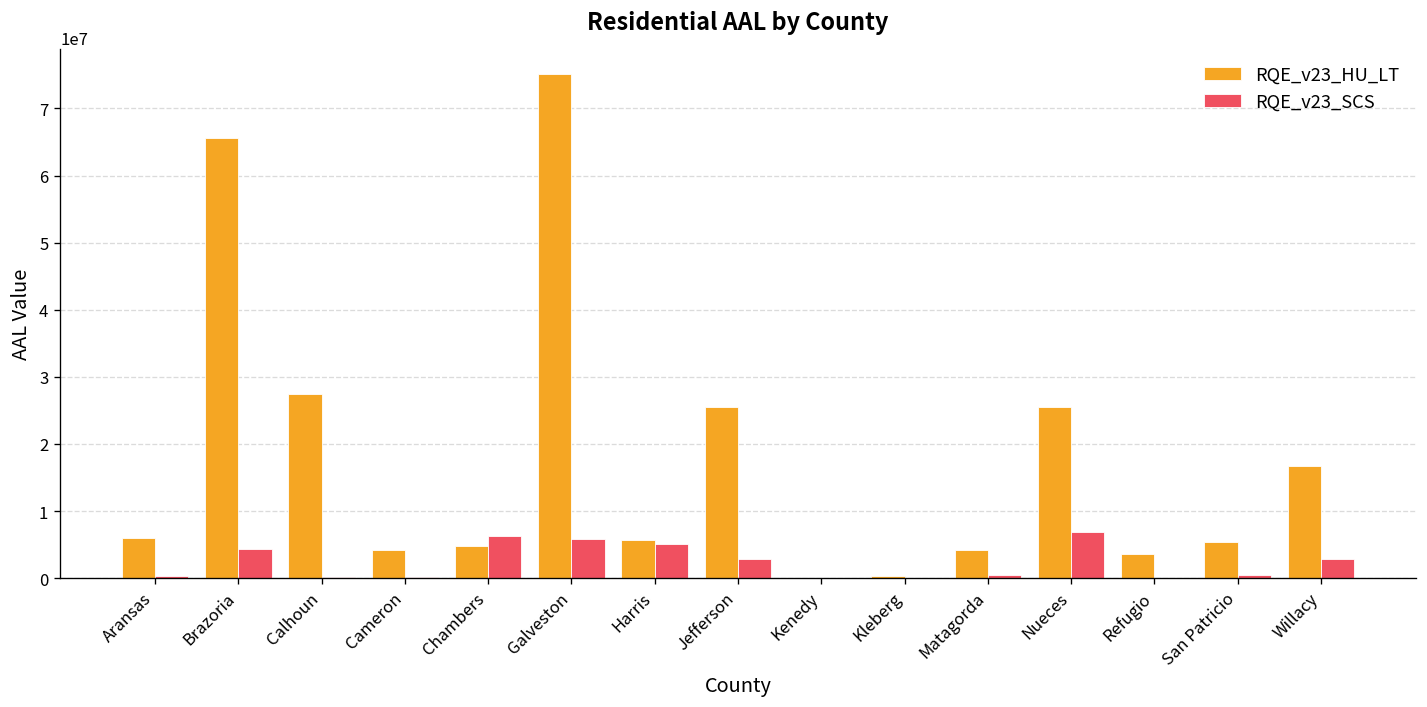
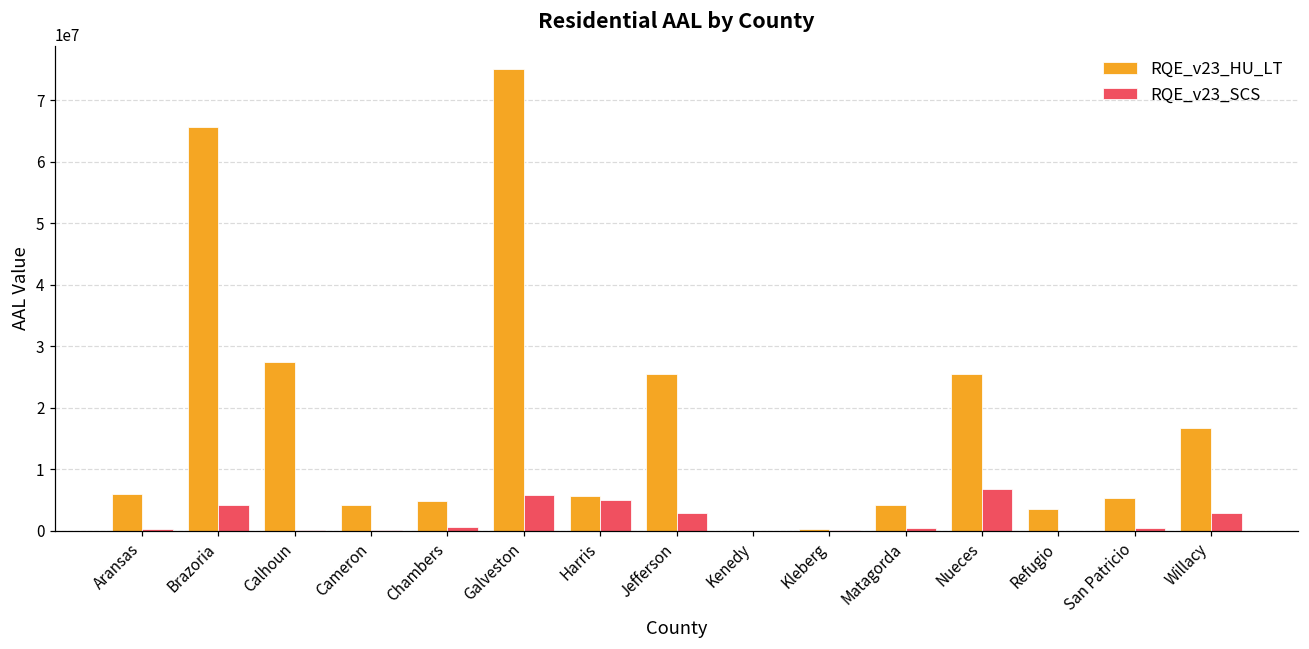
RQE_v23_SCS, Chambers: 6000000 -> 1000000
